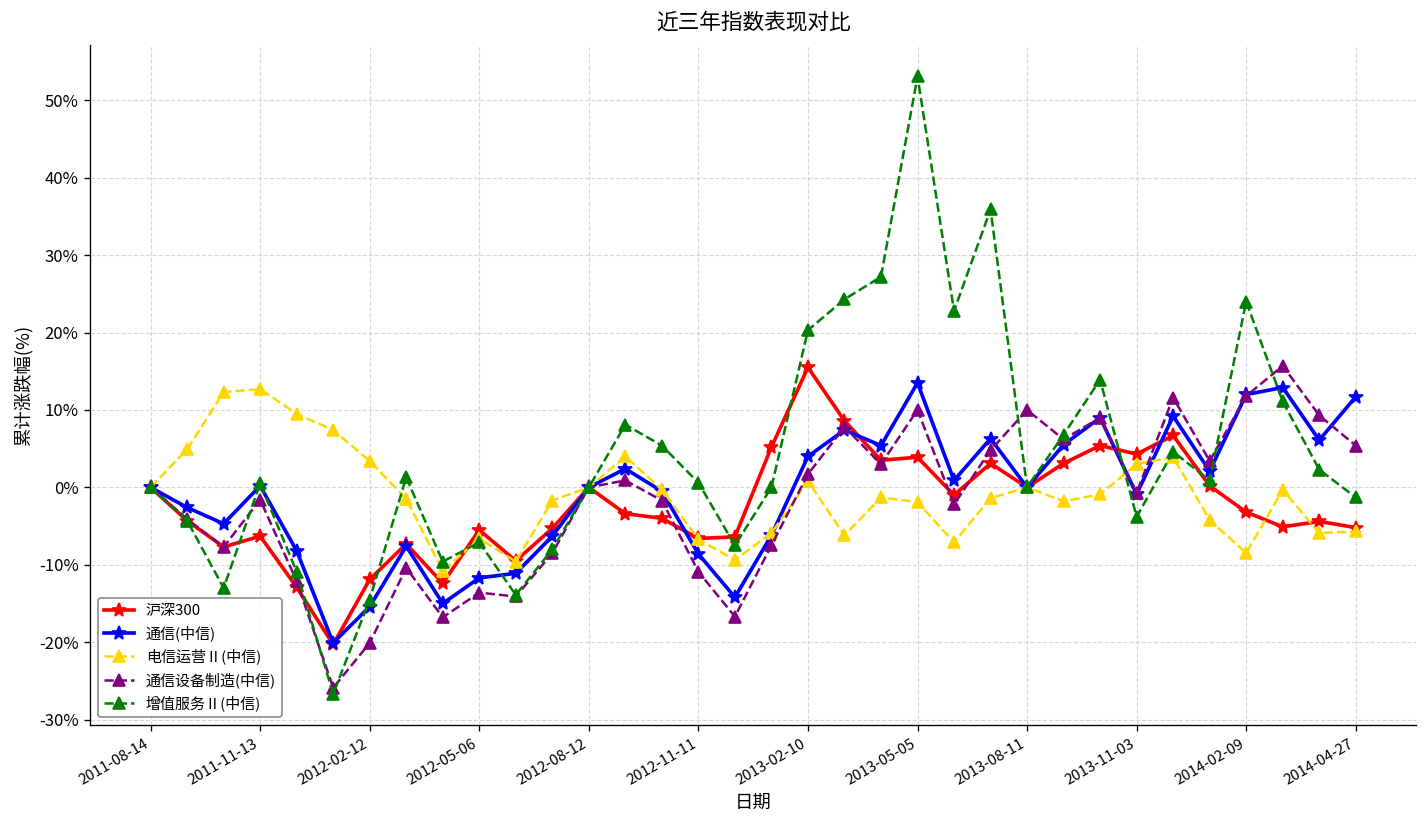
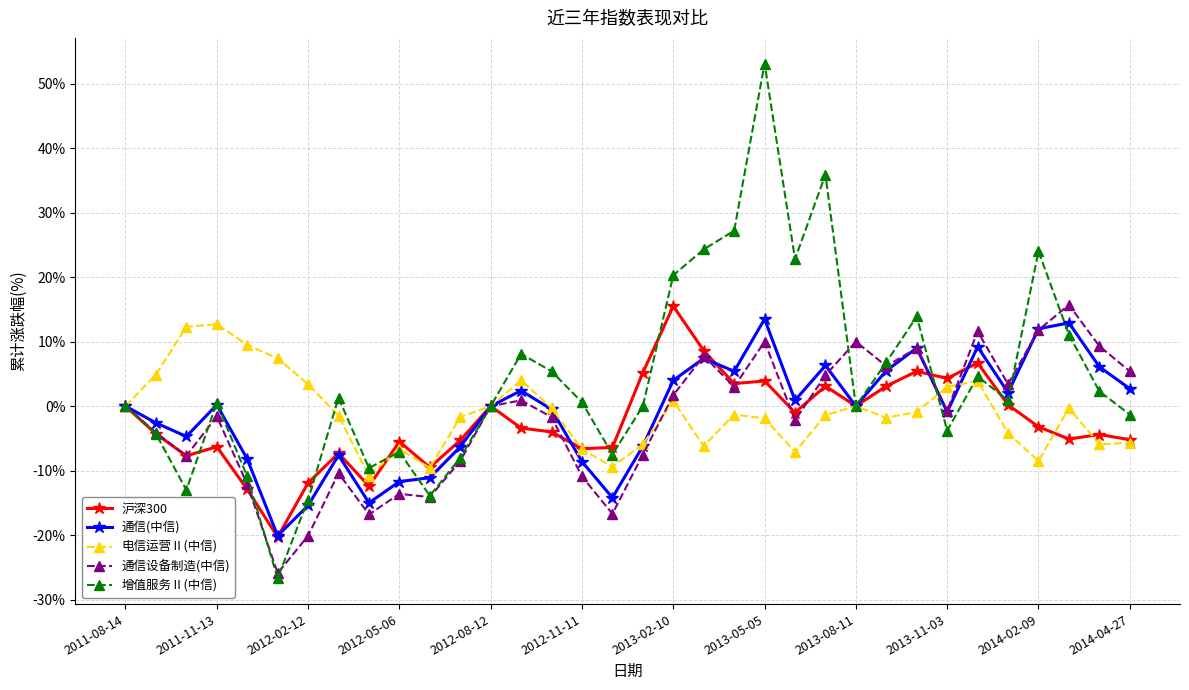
通信(中信), 2014-04-27: 12% -> 3%
